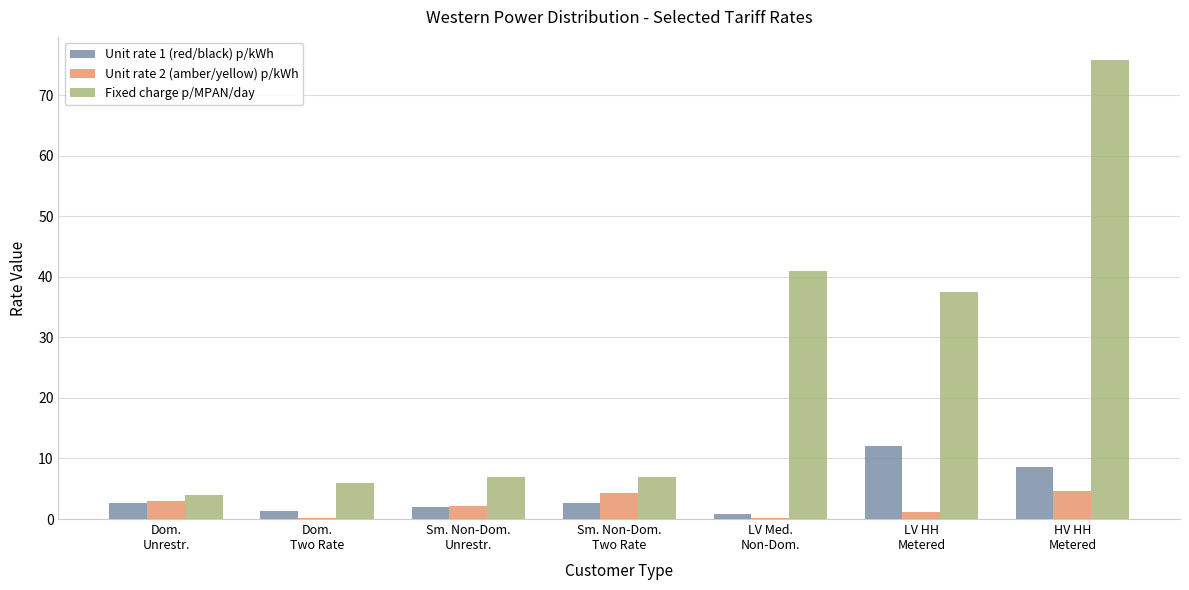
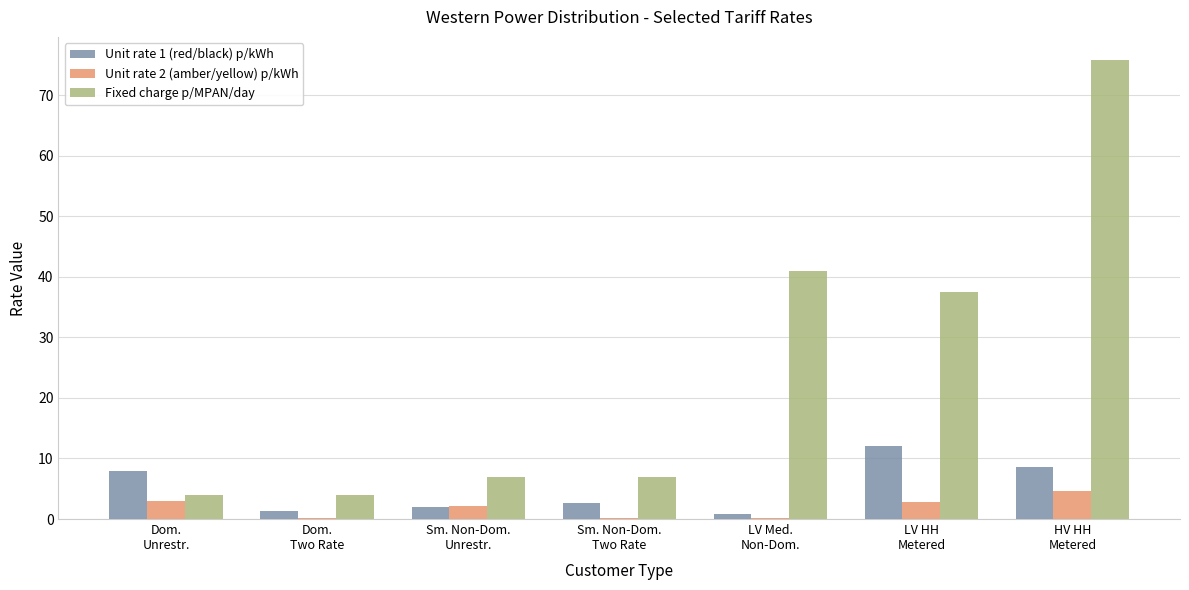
Unit rate 1 (red/black) p/kWh, Dom. Unrestr.: 3 -> 8
Fixed charge p/MPAN/day, Dom. Two Rate: 6 -> 4
Unit rate 2 (amber/yellow) p/kWh, Sm. Non-Dom. Two Rate: 4 -> 0
Unit rate 2 (amber/yellow) p/kWh, LV HH Metered: 1 -> 3
